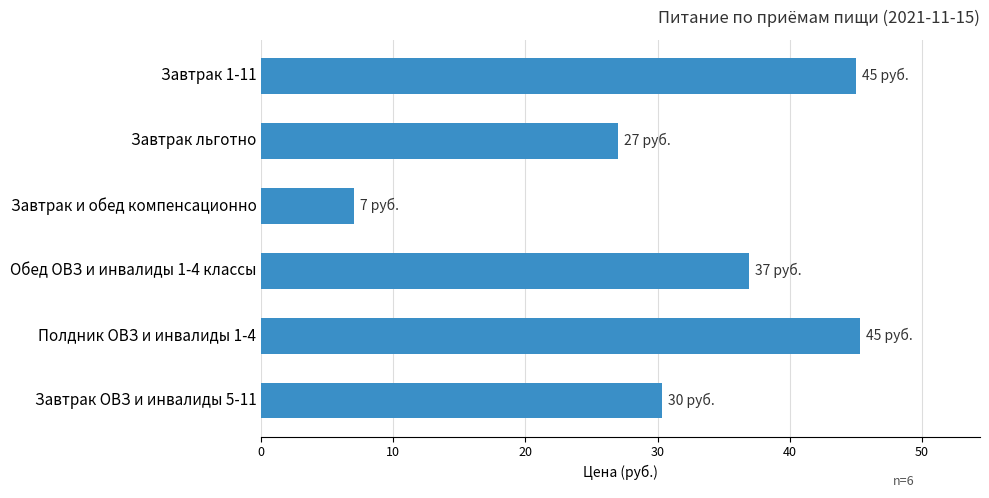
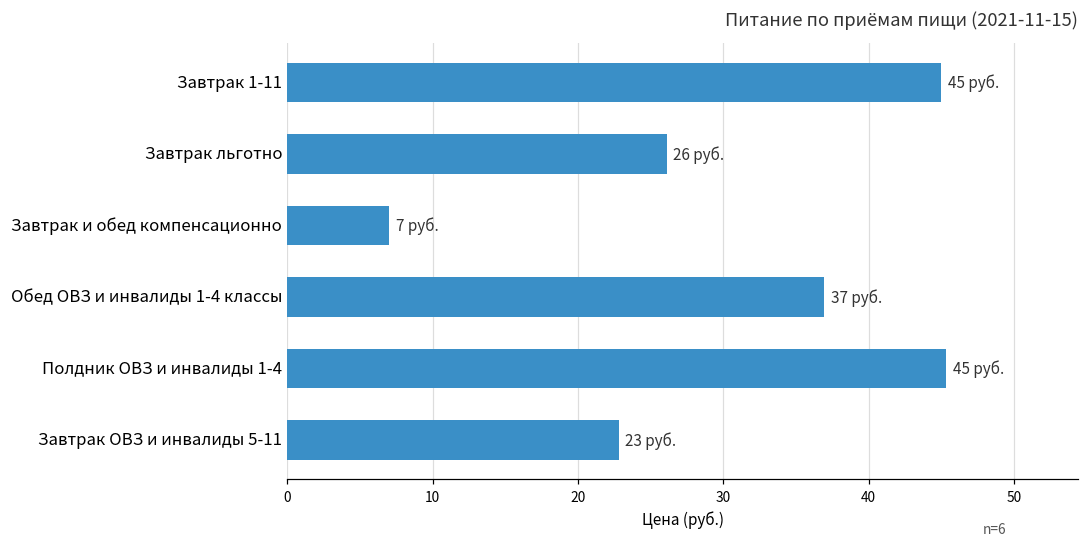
Завтрак льготно: 27 -> 26
Завтрак ОВЗ и инвалиды 5-11: 30 -> 23
